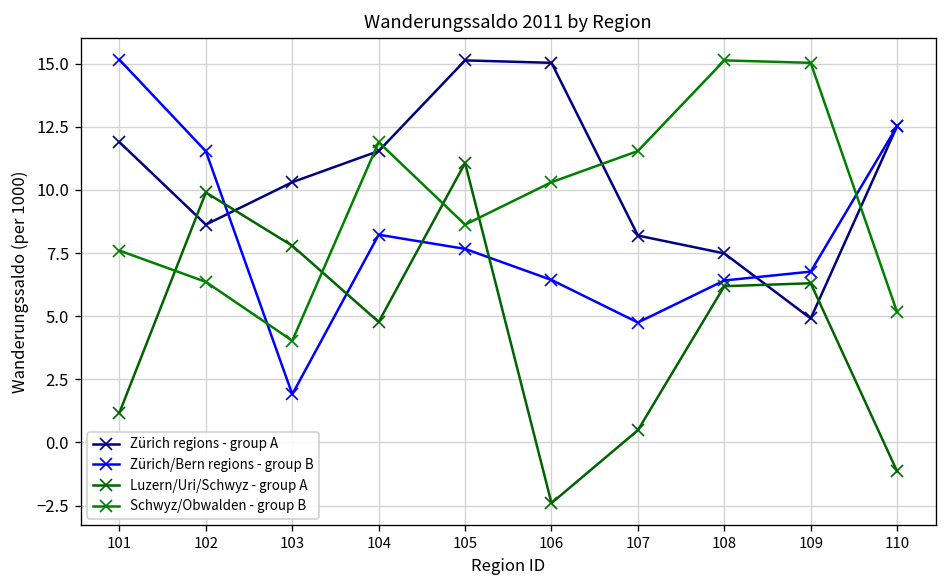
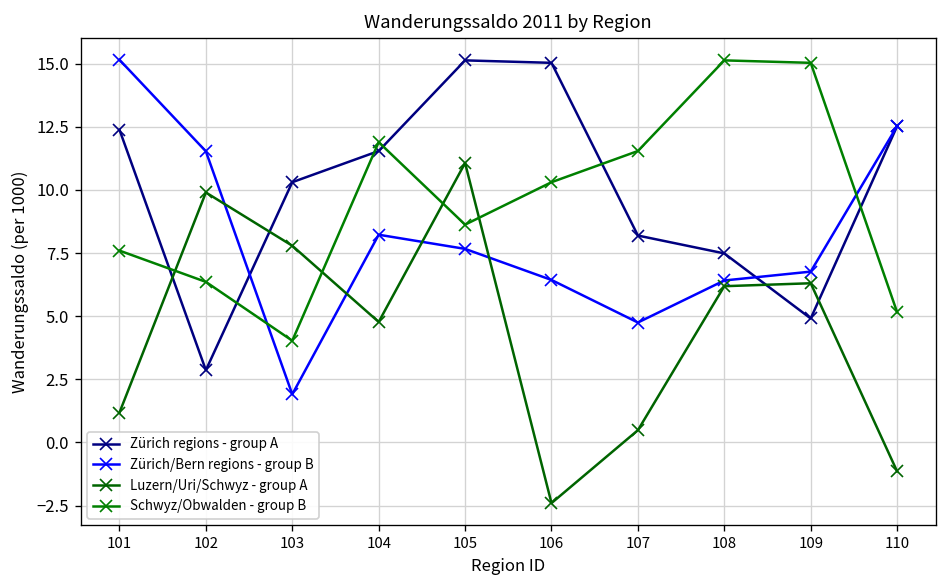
Zürich regions - group A, 101: 11.9 -> 12.4
Zürich regions - group A, 102: 8.6 -> 2.9
